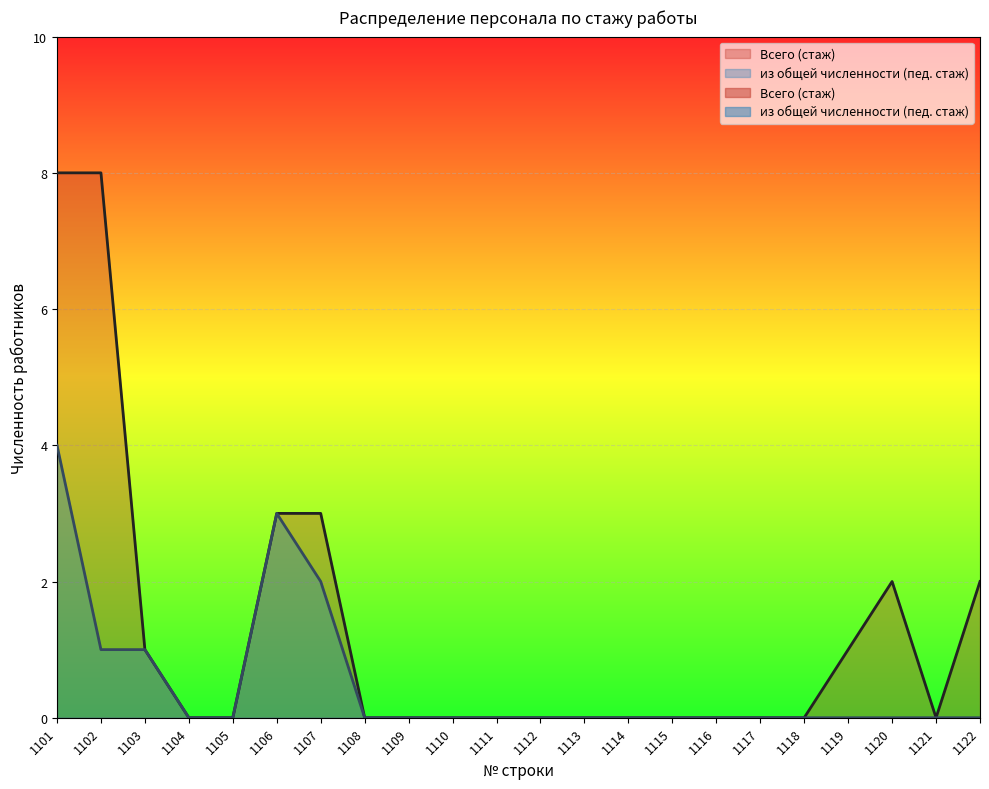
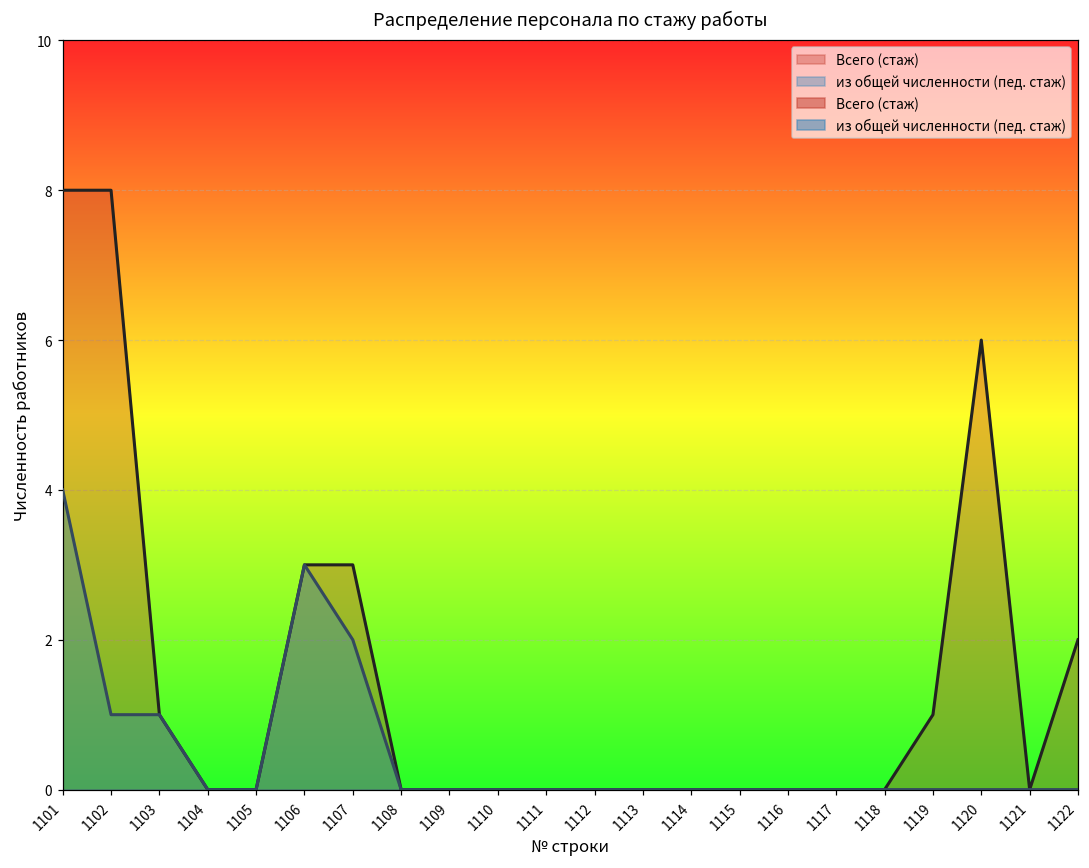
Всего (стаж), 1120: 2 -> 6
